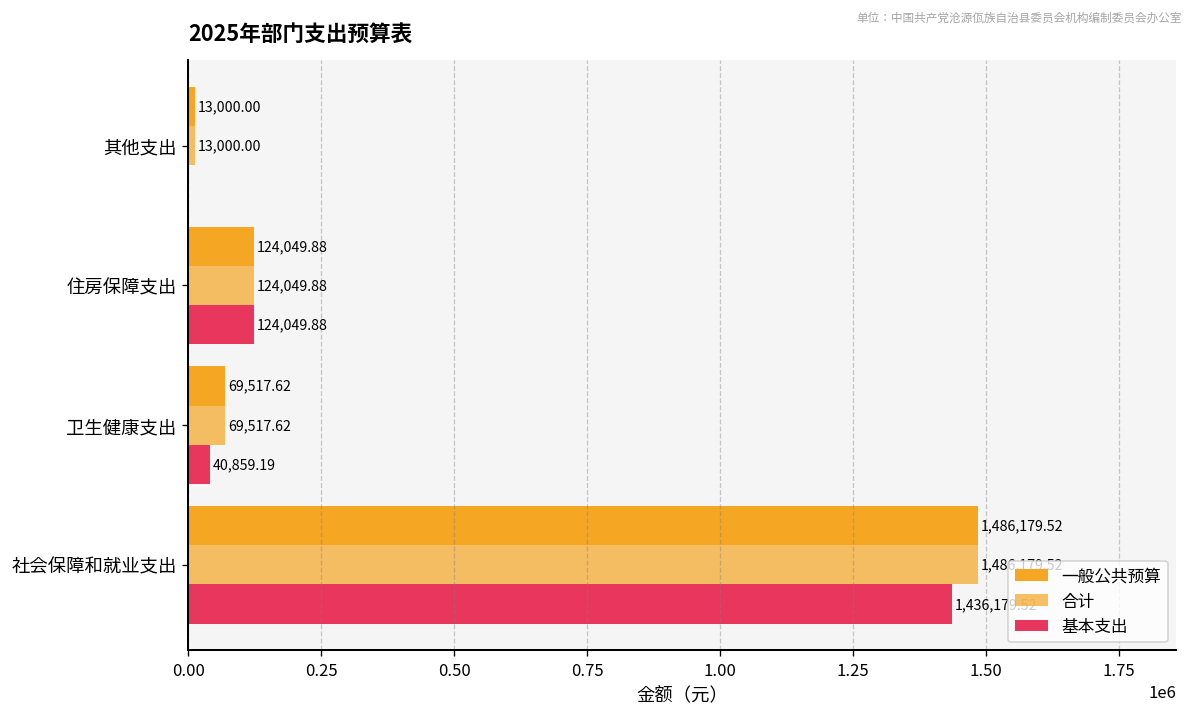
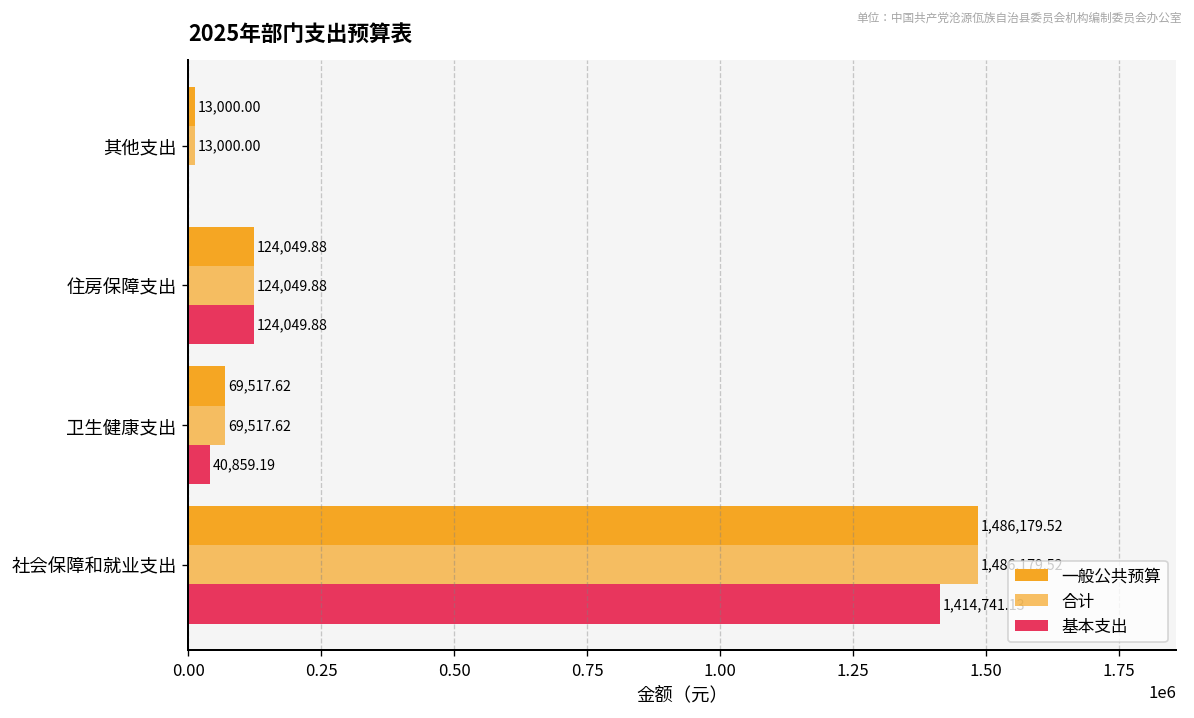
基本支出, 社会保障和就业支出: 1440000 -> 1410000
